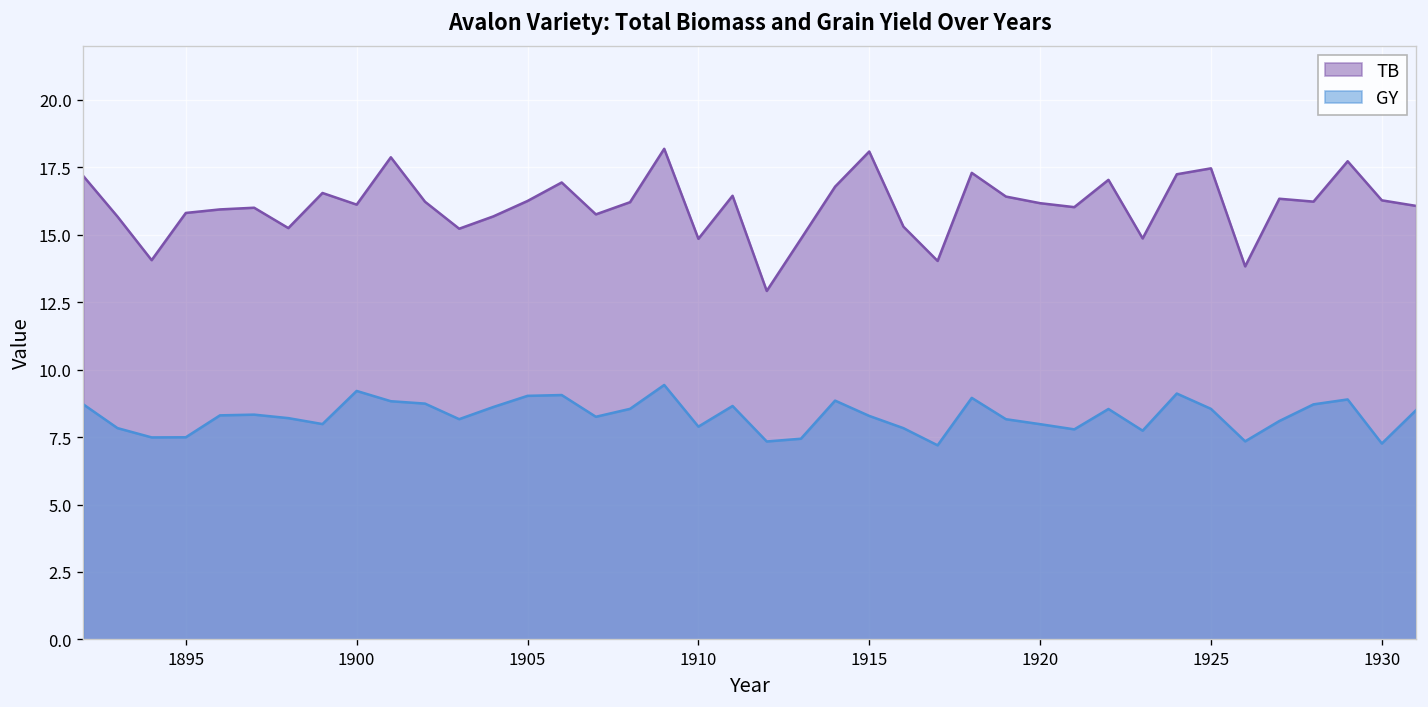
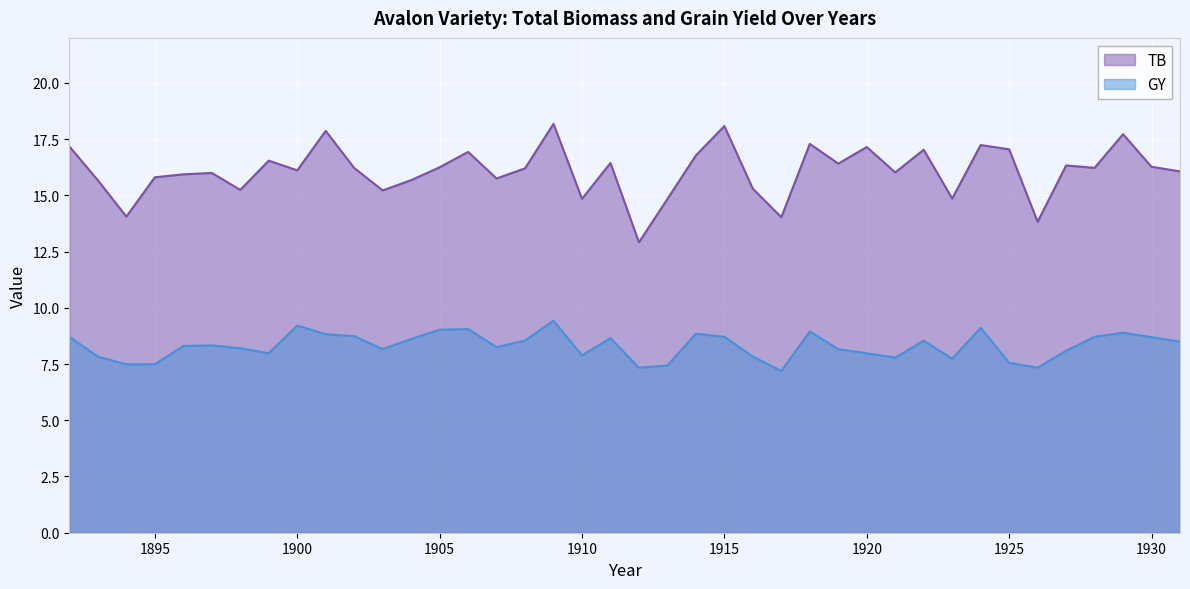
GY, 1915: 8.3 -> 8.7
TB, 1920: 16.2 -> 17.1
TB, 1925: 17.5 -> 17.0
GY, 1925: 8.5 -> 7.6
GY, 1930: 7.3 -> 8.7
